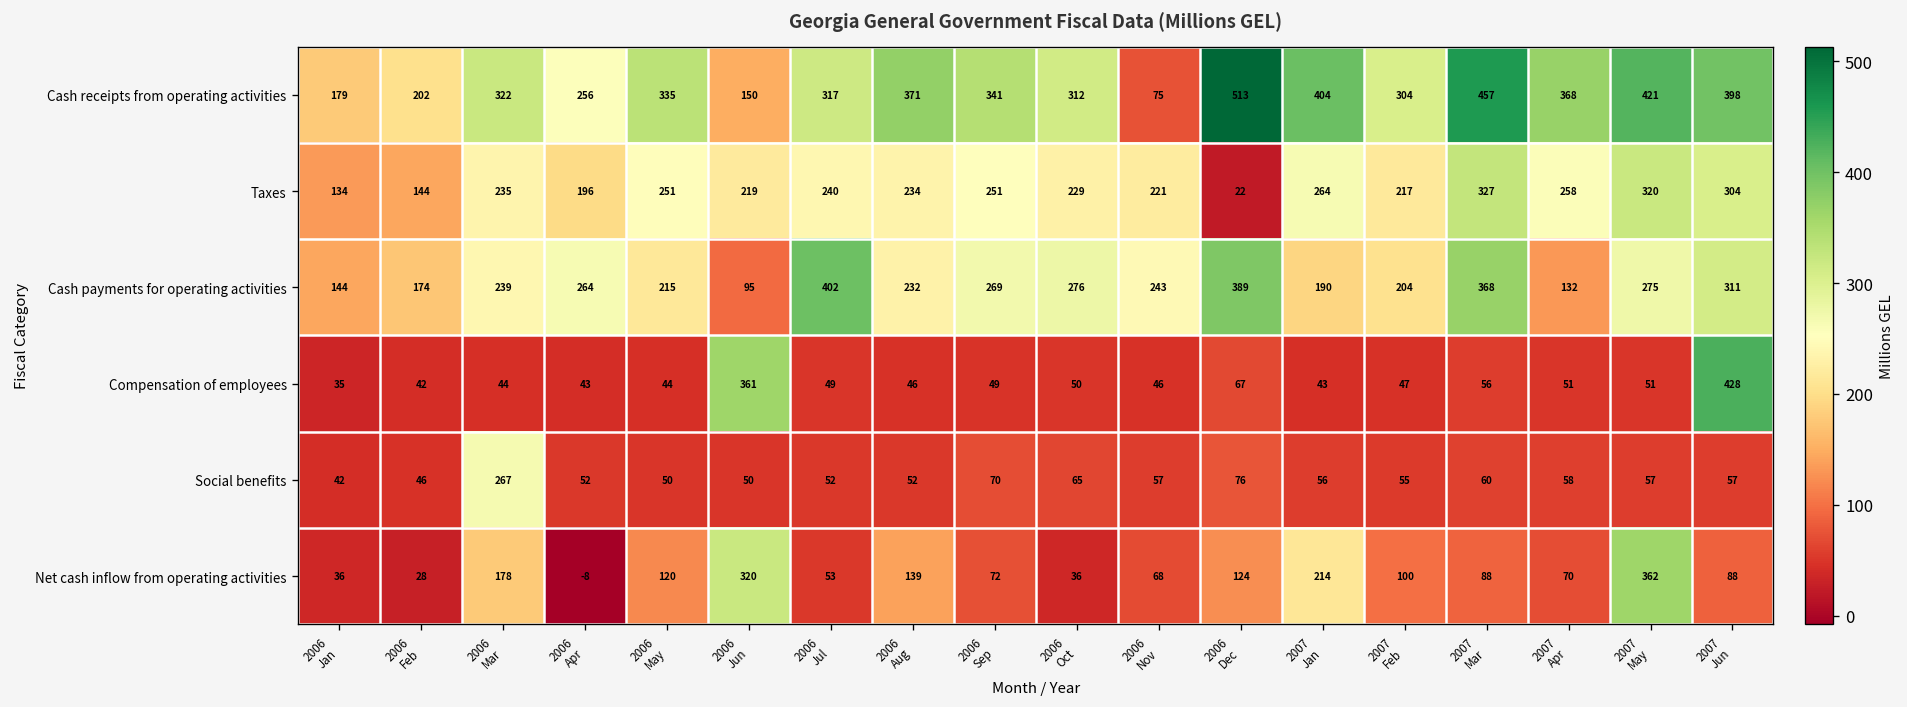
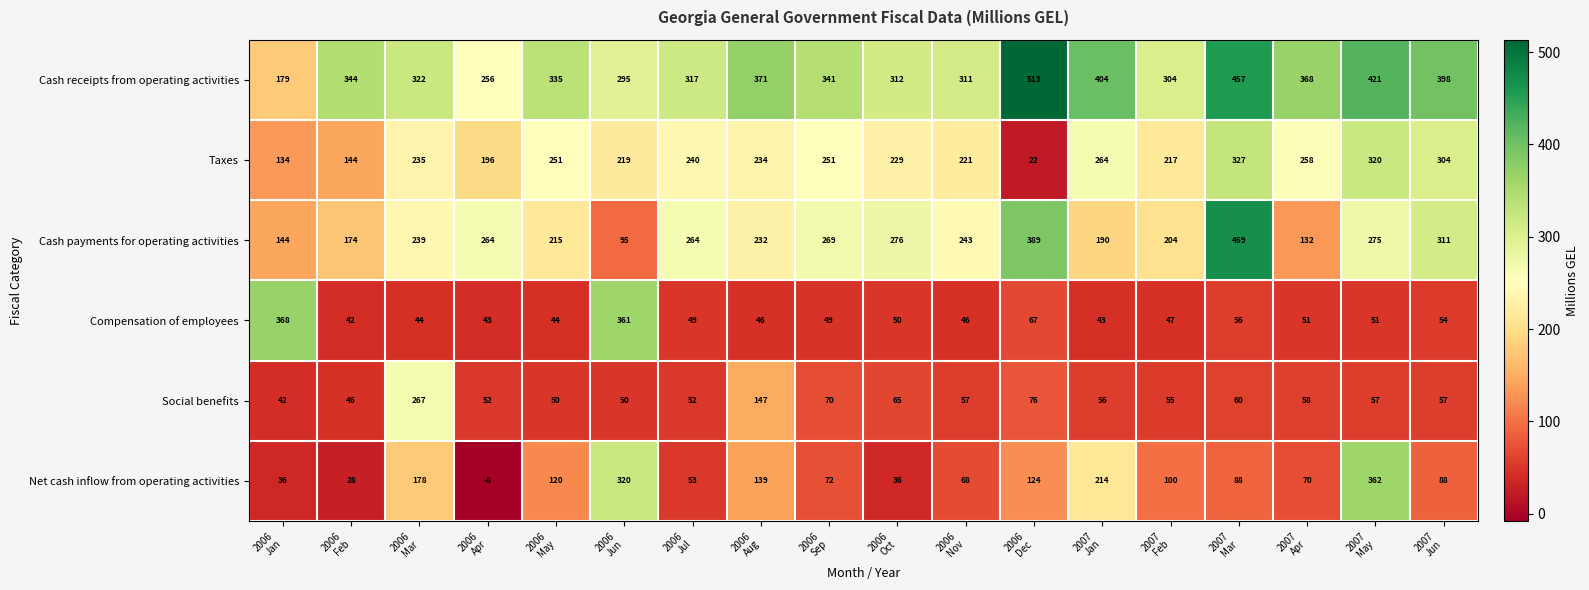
Cash receipts from operating activities, 2006 Feb: 202 -> 344
Cash receipts from operating activities, 2006 Jun: 150 -> 295
Cash receipts from operating activities, 2006 Nov: 75 -> 311
Cash payments for operating activities, 2006 Jul: 402 -> 264
Cash payments for operating activities, 2007 Mar: 368 -> 469
Compensation of employees, 2006 Jan: 35 -> 368
Compensation of employees, 2007 Jun: 428 -> 54
Social benefits, 2006 Aug: 52 -> 147
